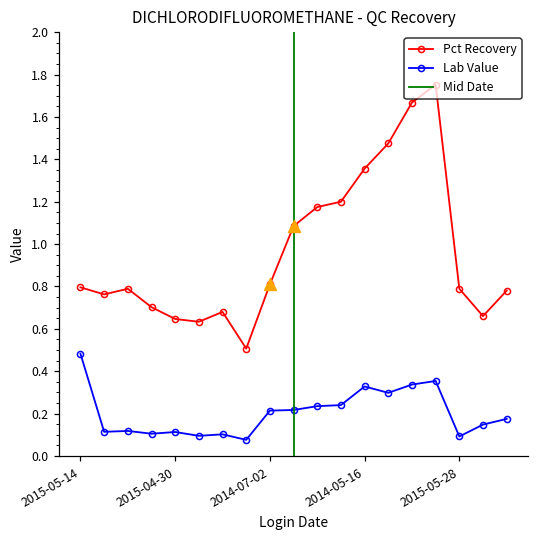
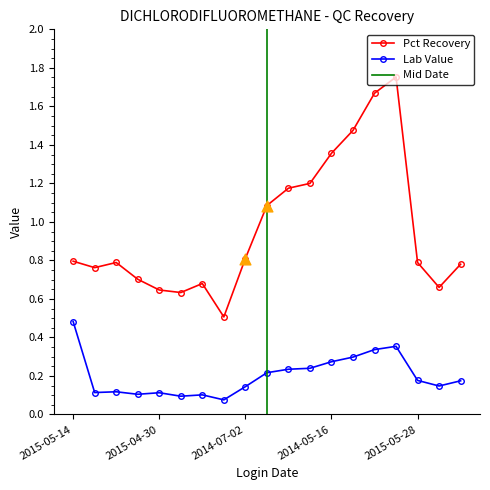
Lab Value, 2014-07-02: 0.21 -> 0.14
Lab Value, 2014-05-16: 0.33 -> 0.27
Lab Value, 2015-05-28: 0.09 -> 0.18
